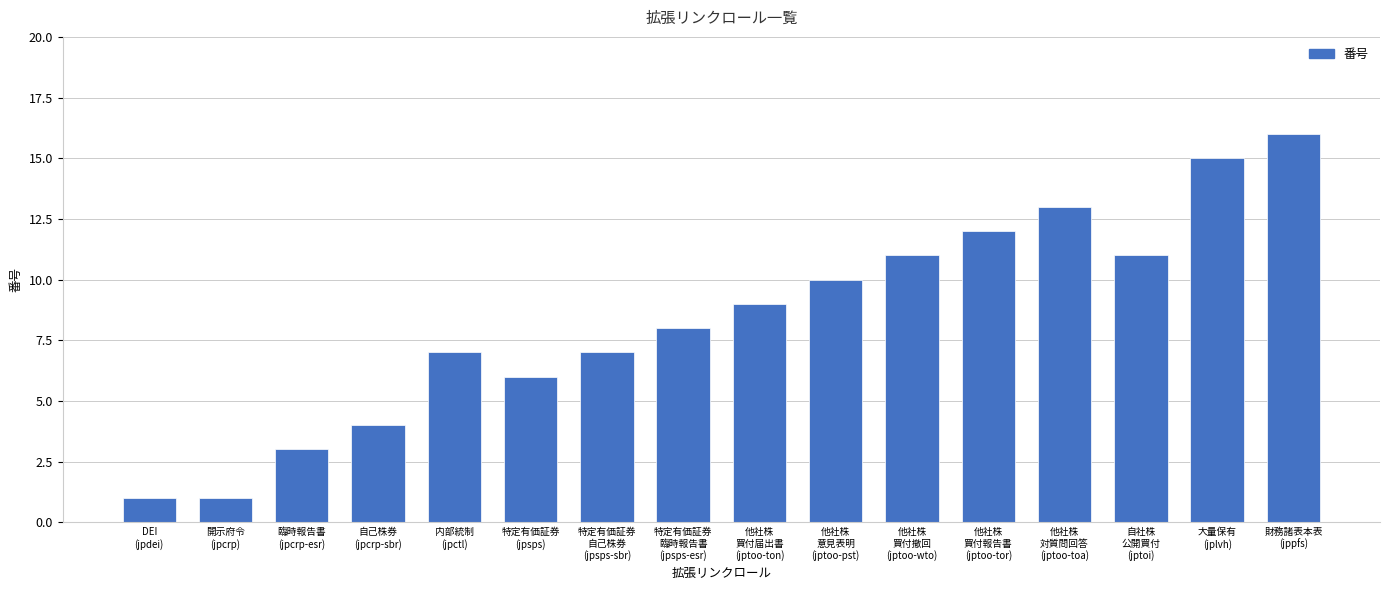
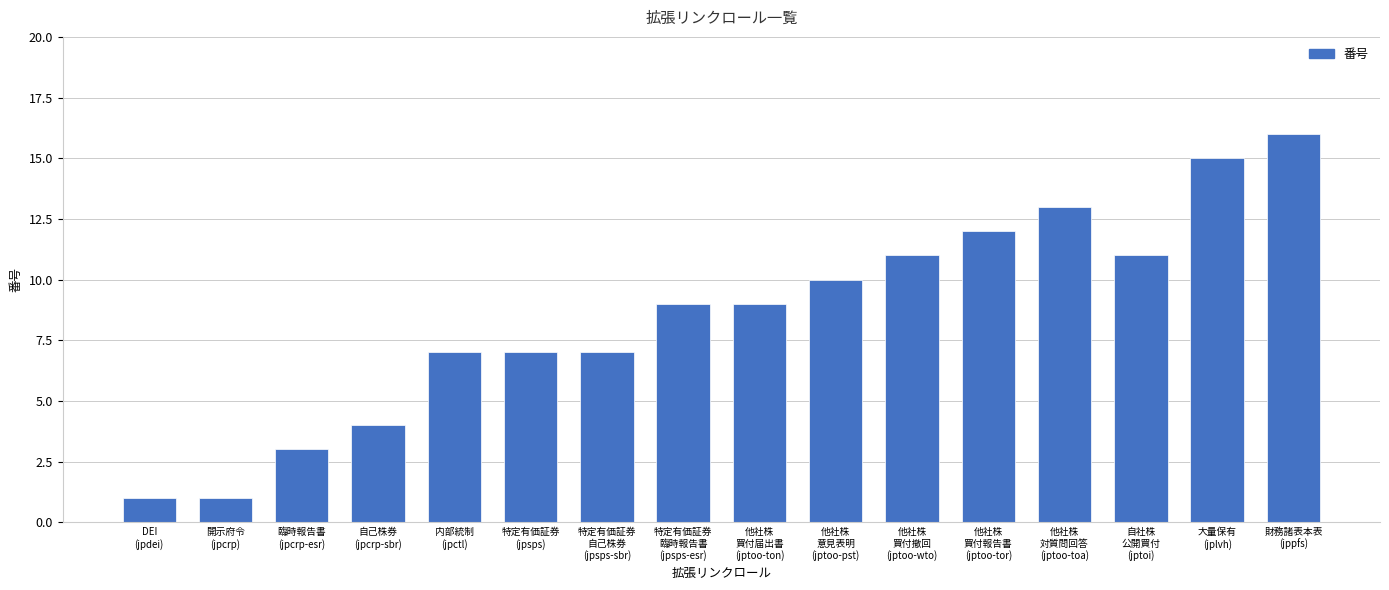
特定有価証券 (jpsps): 6 -> 7
特定有価証券 臨時報告書 (jpsps-esr): 8 -> 9
